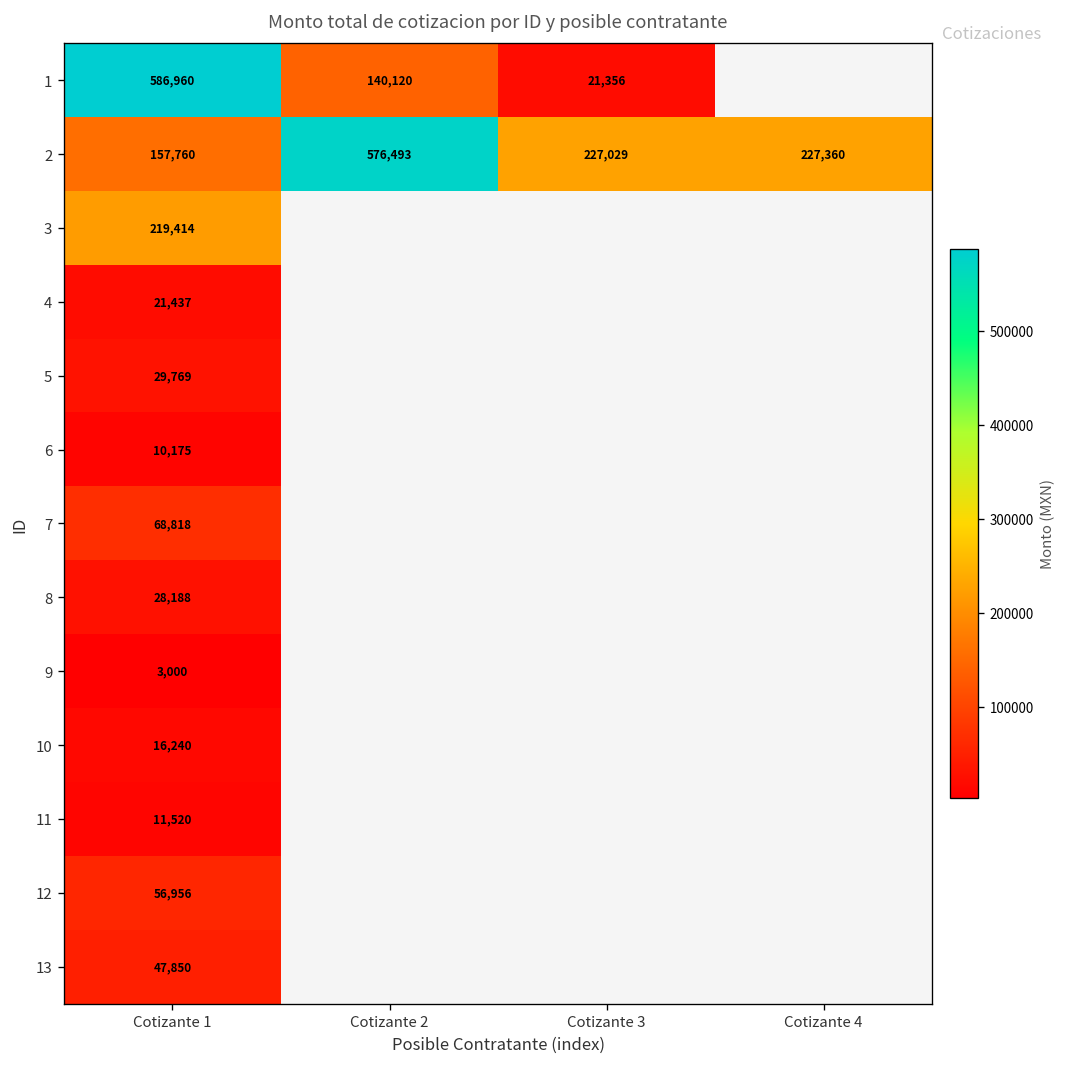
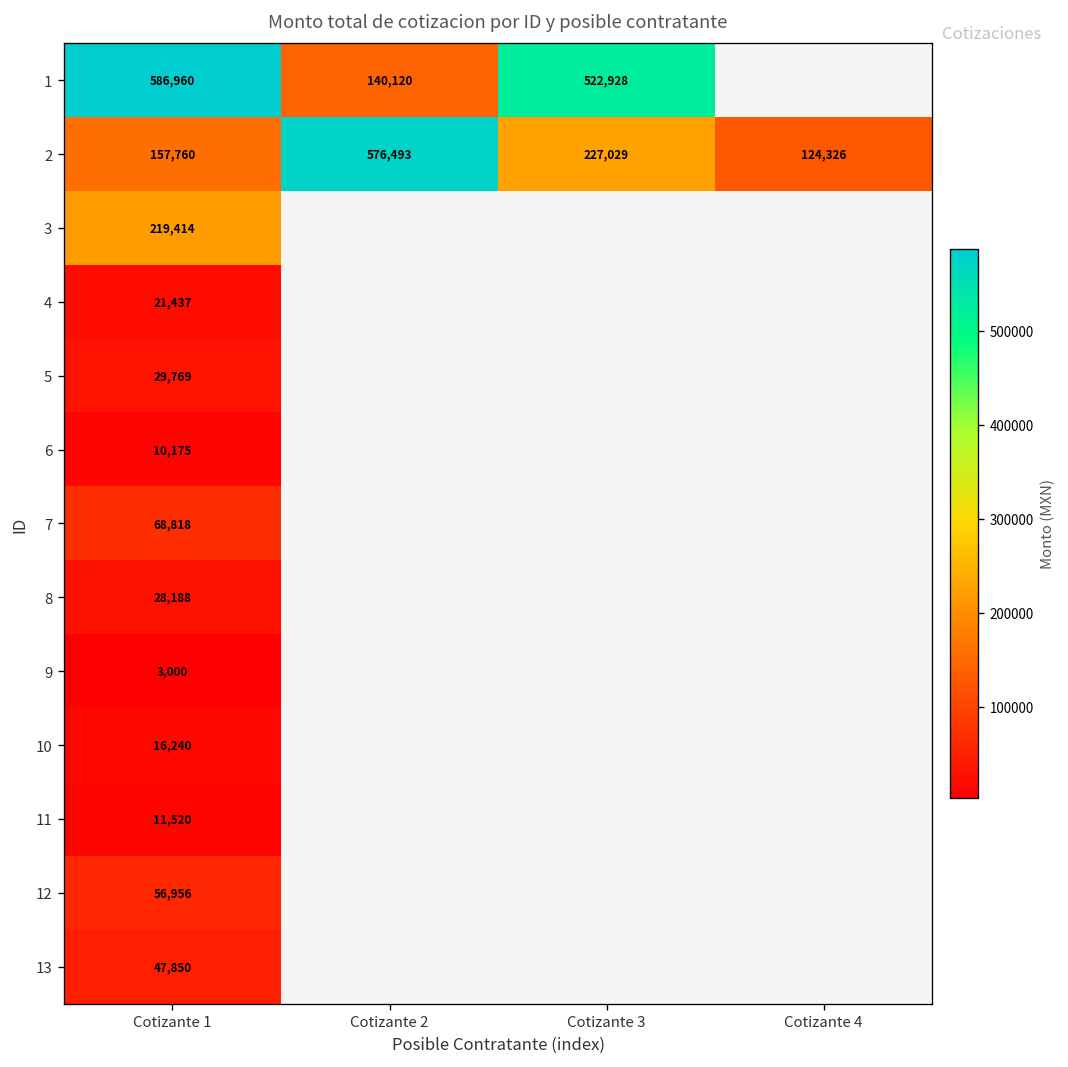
1, Cotizante 3: 21,356 -> 522,928
2, Cotizante 4: 227,360 -> 124,326
